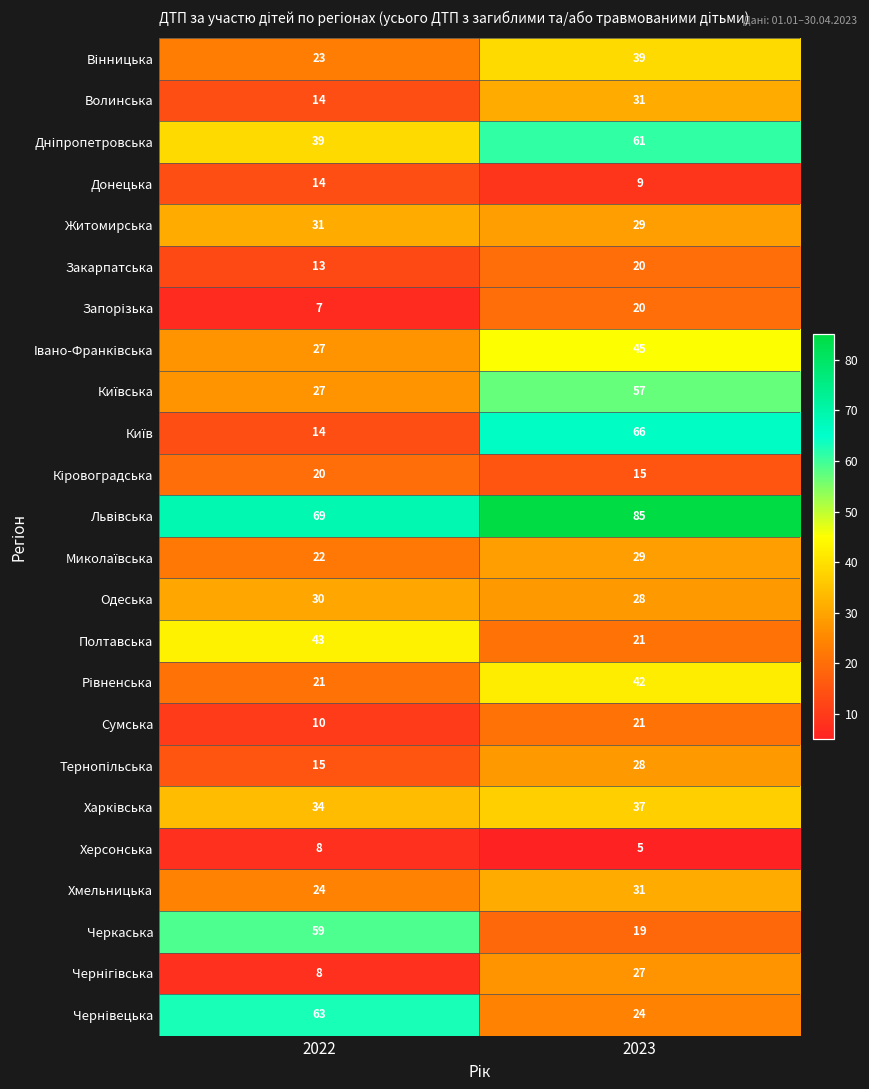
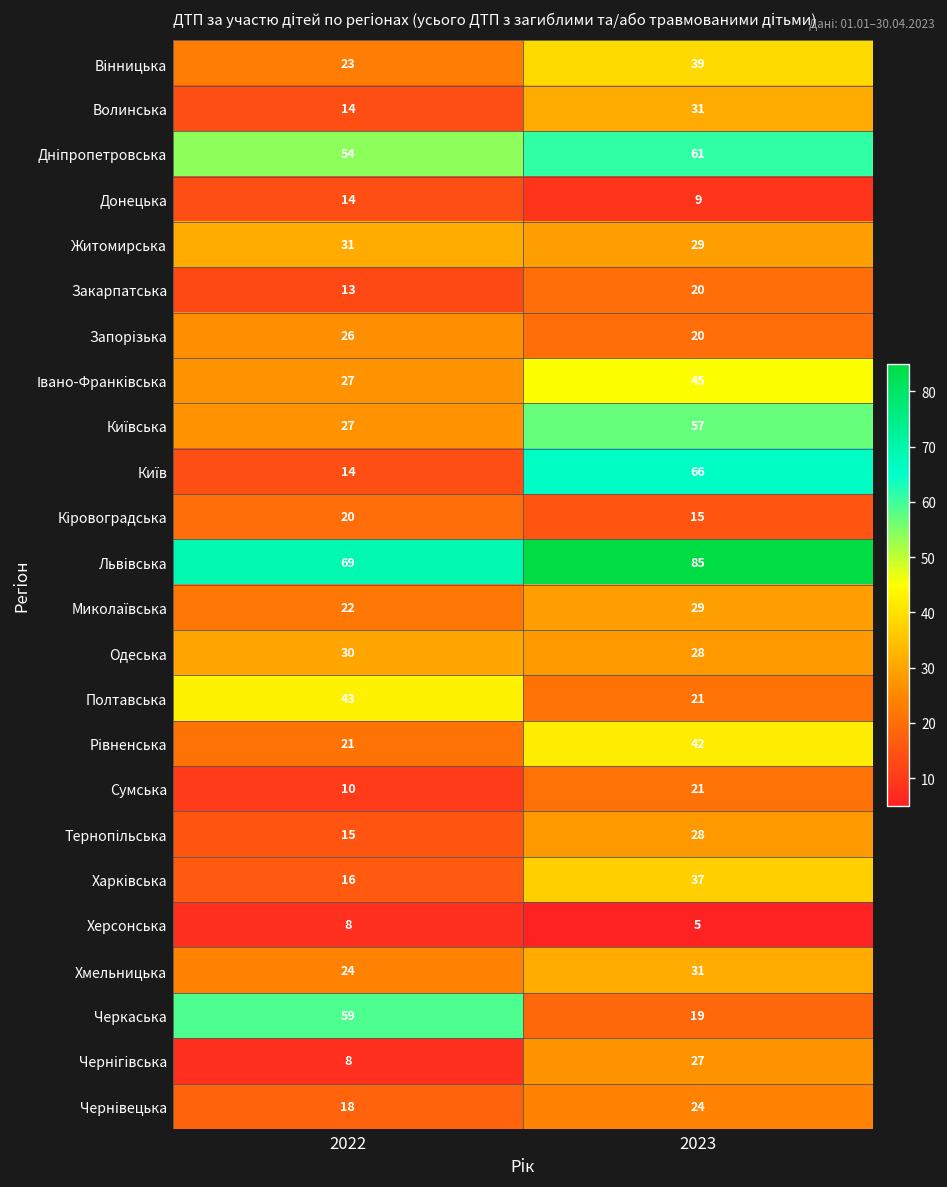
Дніпропетровська, 2022: 39 -> 54
Запорізька, 2022: 7 -> 26
Харківська, 2022: 34 -> 16
Чернівецька, 2022: 63 -> 18
